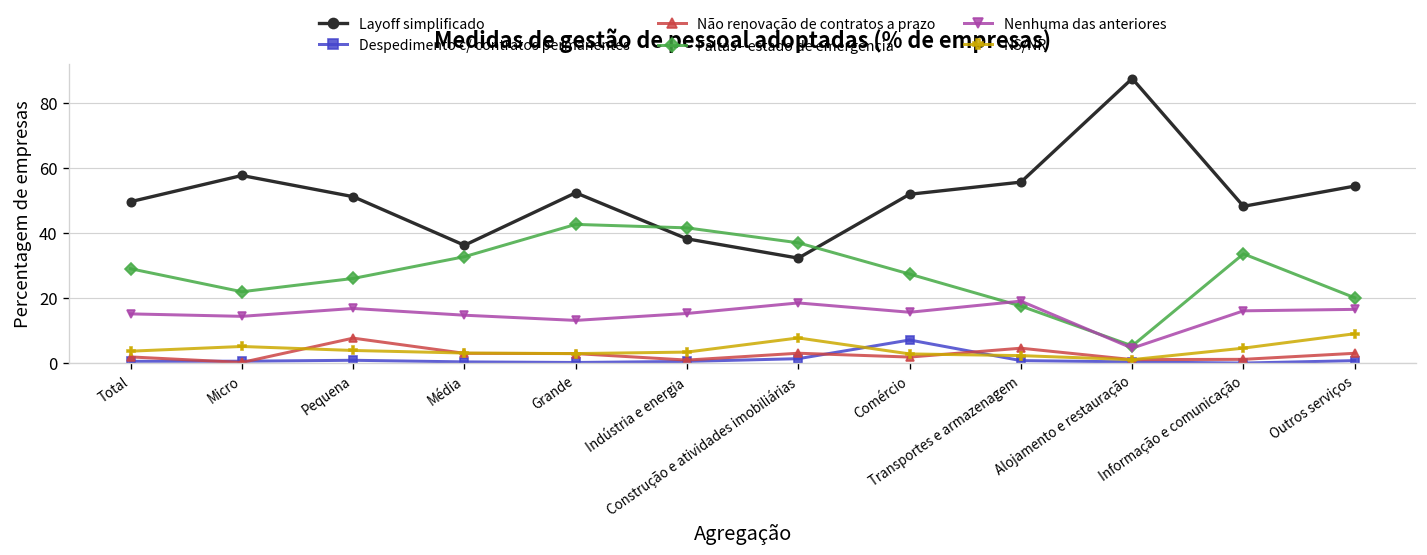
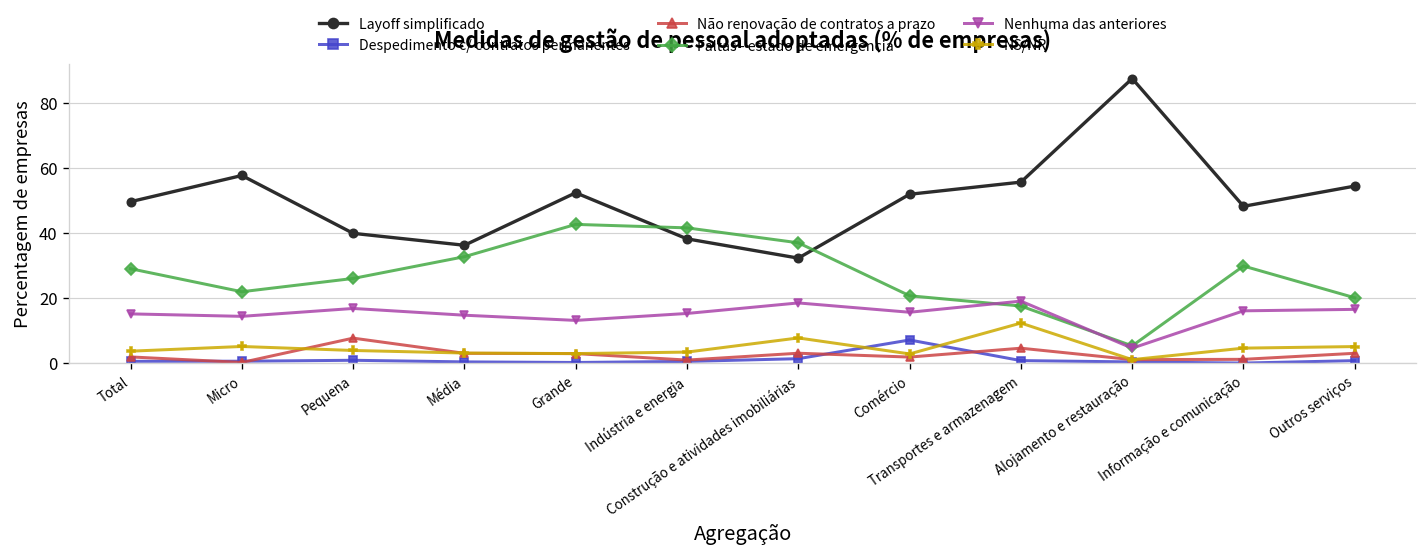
Layoff simplificado, Pequena: 51 -> 40
Faltas - estado de emergência, Comércio: 27 -> 21
NS/NR, Transportes e armazenagem: 2 -> 12
Faltas - estado de emergência, Informação e comunicação: 34 -> 30
NS/NR, Outros serviços: 9 -> 5
